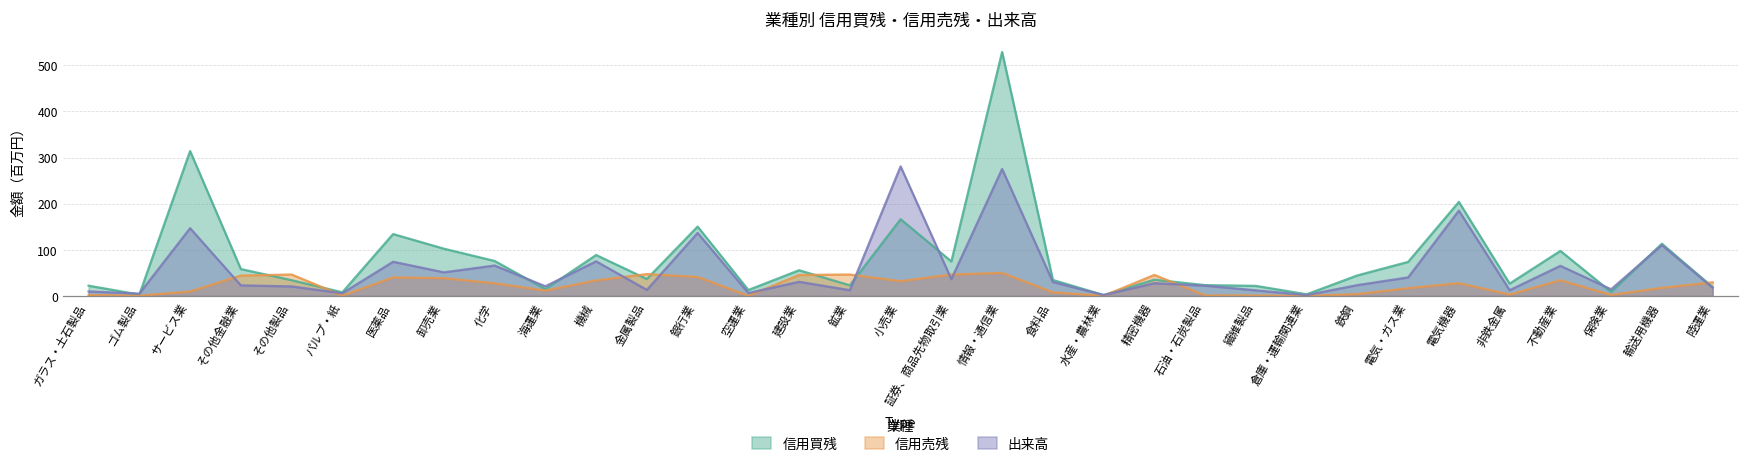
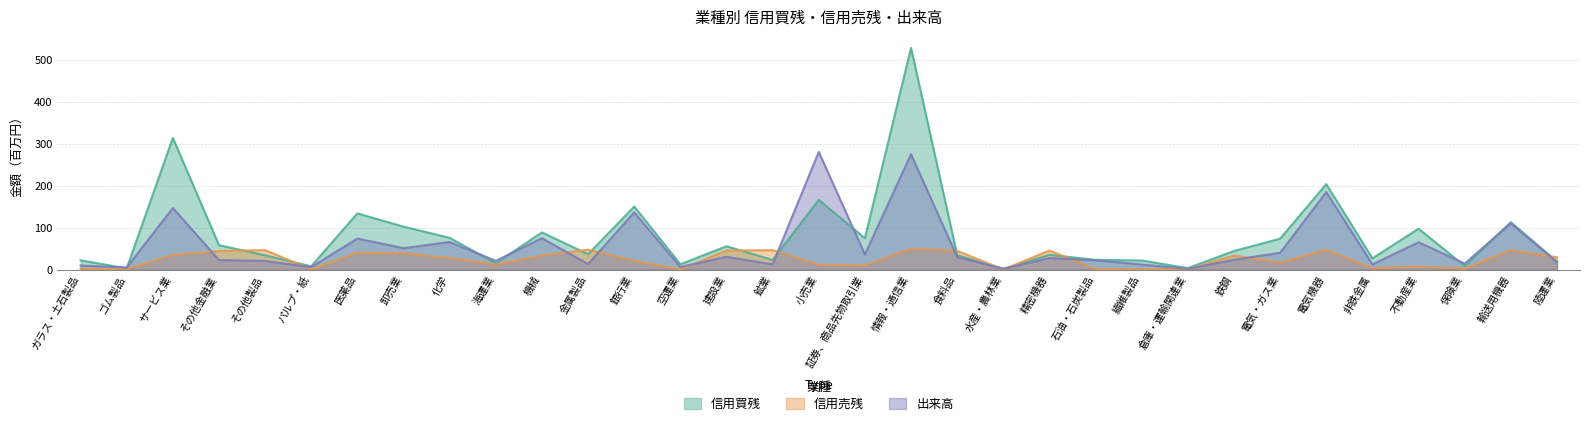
信用売残, サービス業: 10 -> 40
信用売残, 銀行業: 40 -> 20
信用売残, 小売業: 30 -> 10
信用売残, 証券、商品先物取引業: 50 -> 10
信用売残, 食料品: 10 -> 40
信用売残, 鉄鋼: 0 -> 30
信用売残, 電気機器: 30 -> 50
信用売残, 不動産業: 30 -> 10
信用売残, 輸送用機器: 20 -> 50
